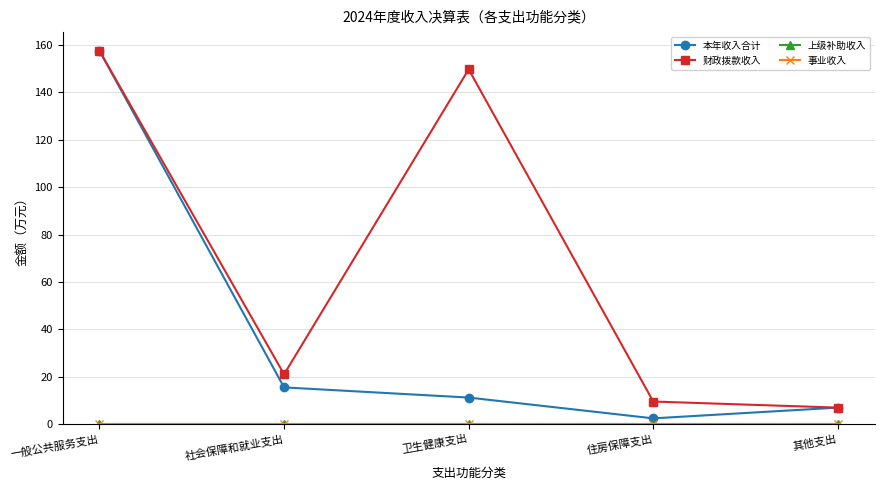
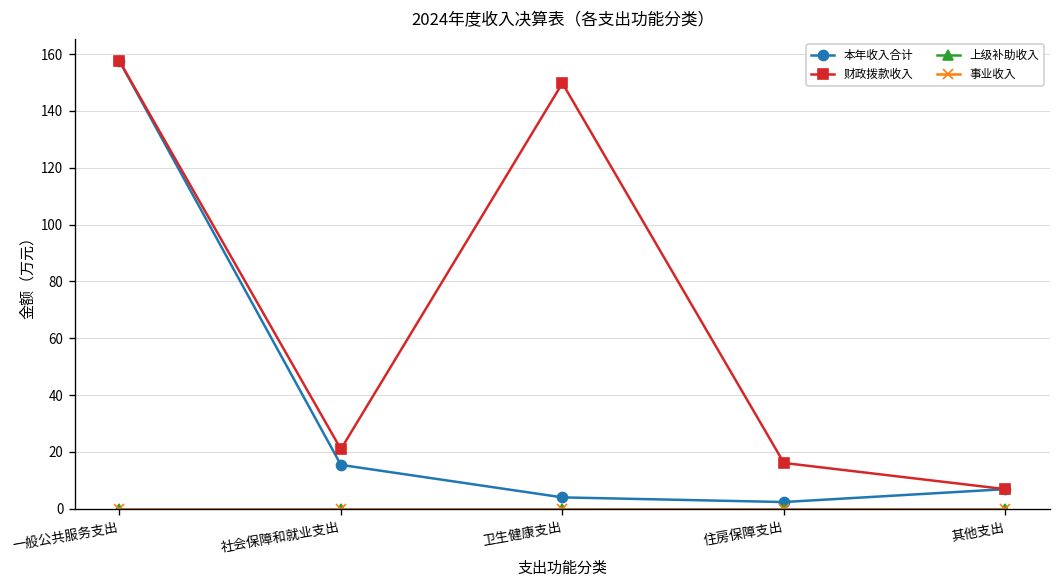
本年收入合计, 卫生健康支出: 11 -> 4
财政拨款收入, 住房保障支出: 9 -> 16
